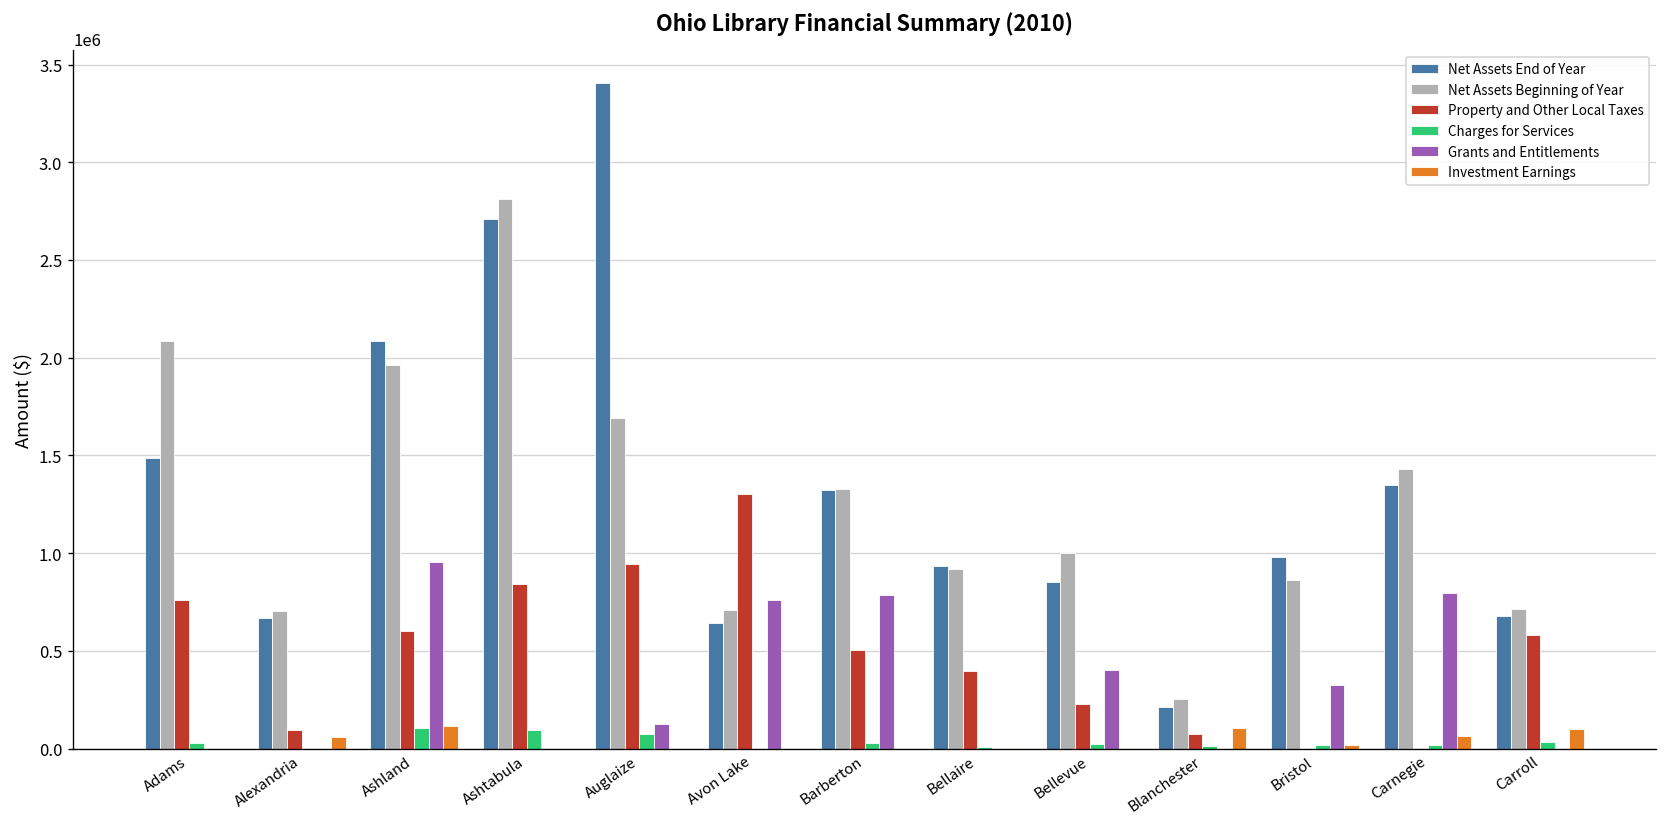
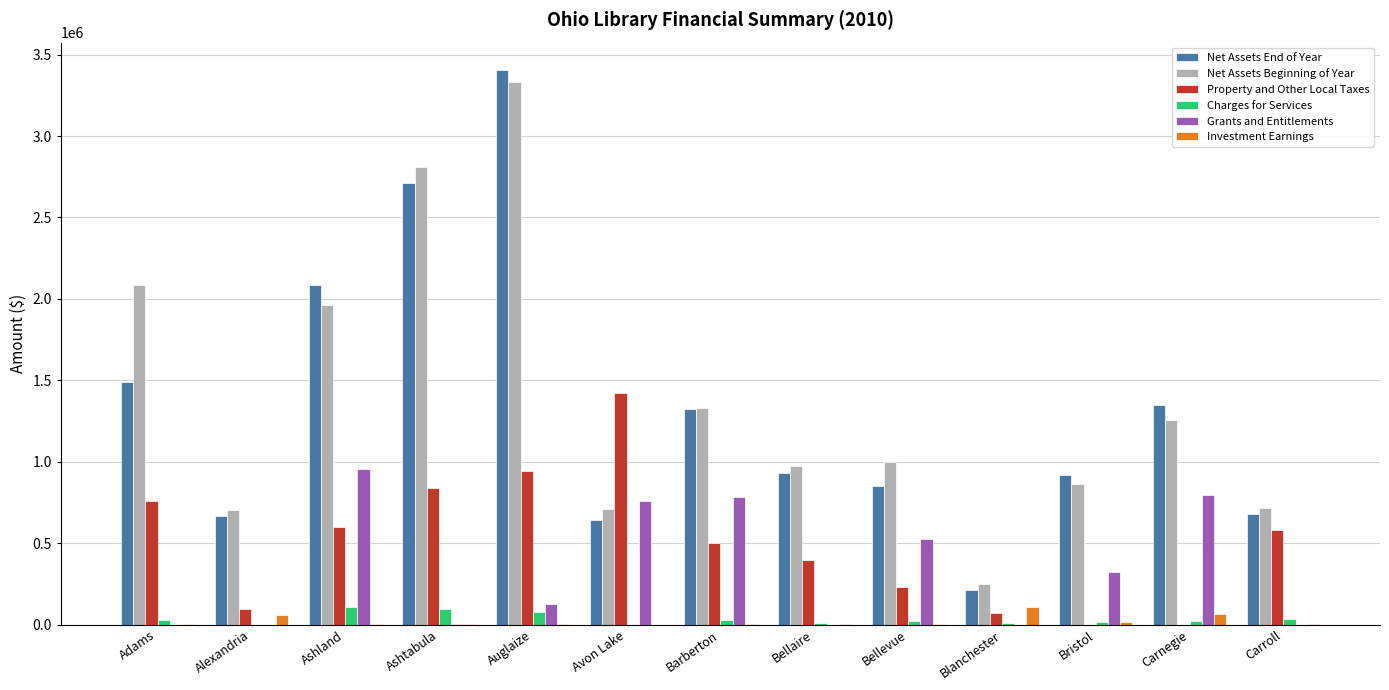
Investment Earnings, Ashland: 120000 -> 0
Net Assets Beginning of Year, Auglaize: 1690000 -> 3330000
Property and Other Local Taxes, Avon Lake: 1300000 -> 1420000
Net Assets Beginning of Year, Bellaire: 920000 -> 970000
Grants and Entitlements, Bellevue: 400000 -> 530000
Net Assets End of Year, Bristol: 980000 -> 920000
Net Assets Beginning of Year, Carnegie: 1430000 -> 1260000
Investment Earnings, Carroll: 100000 -> 0
